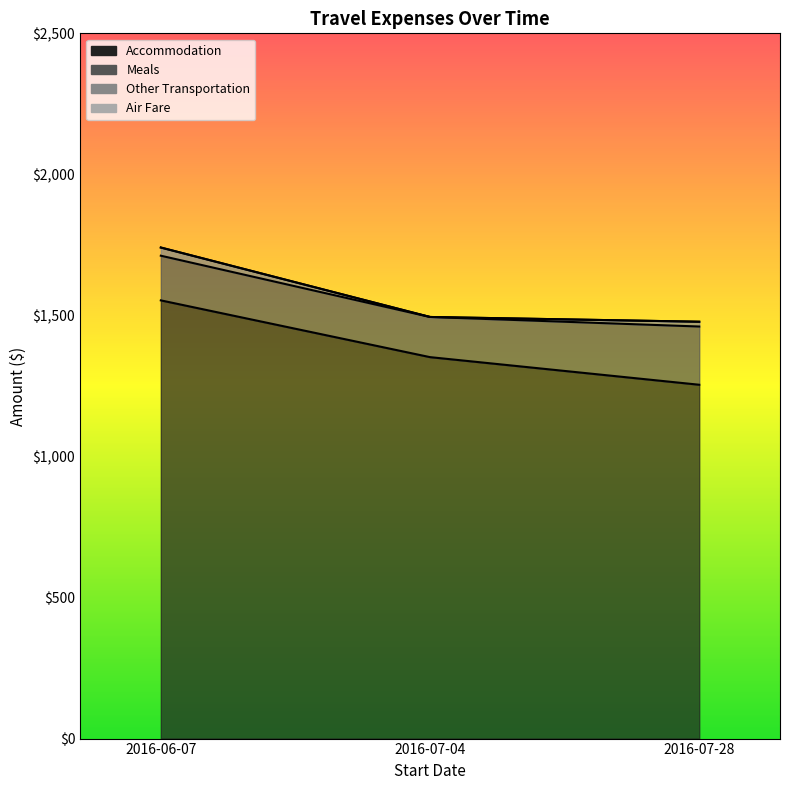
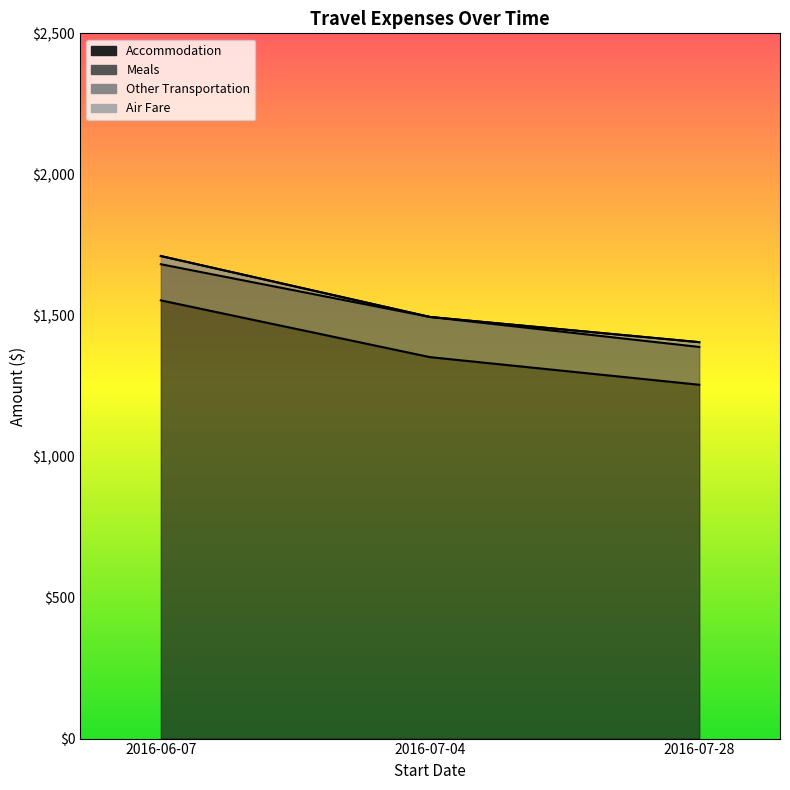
Meals, 2016-06-07: $160 -> $130
Meals, 2016-07-28: $210 -> $130
